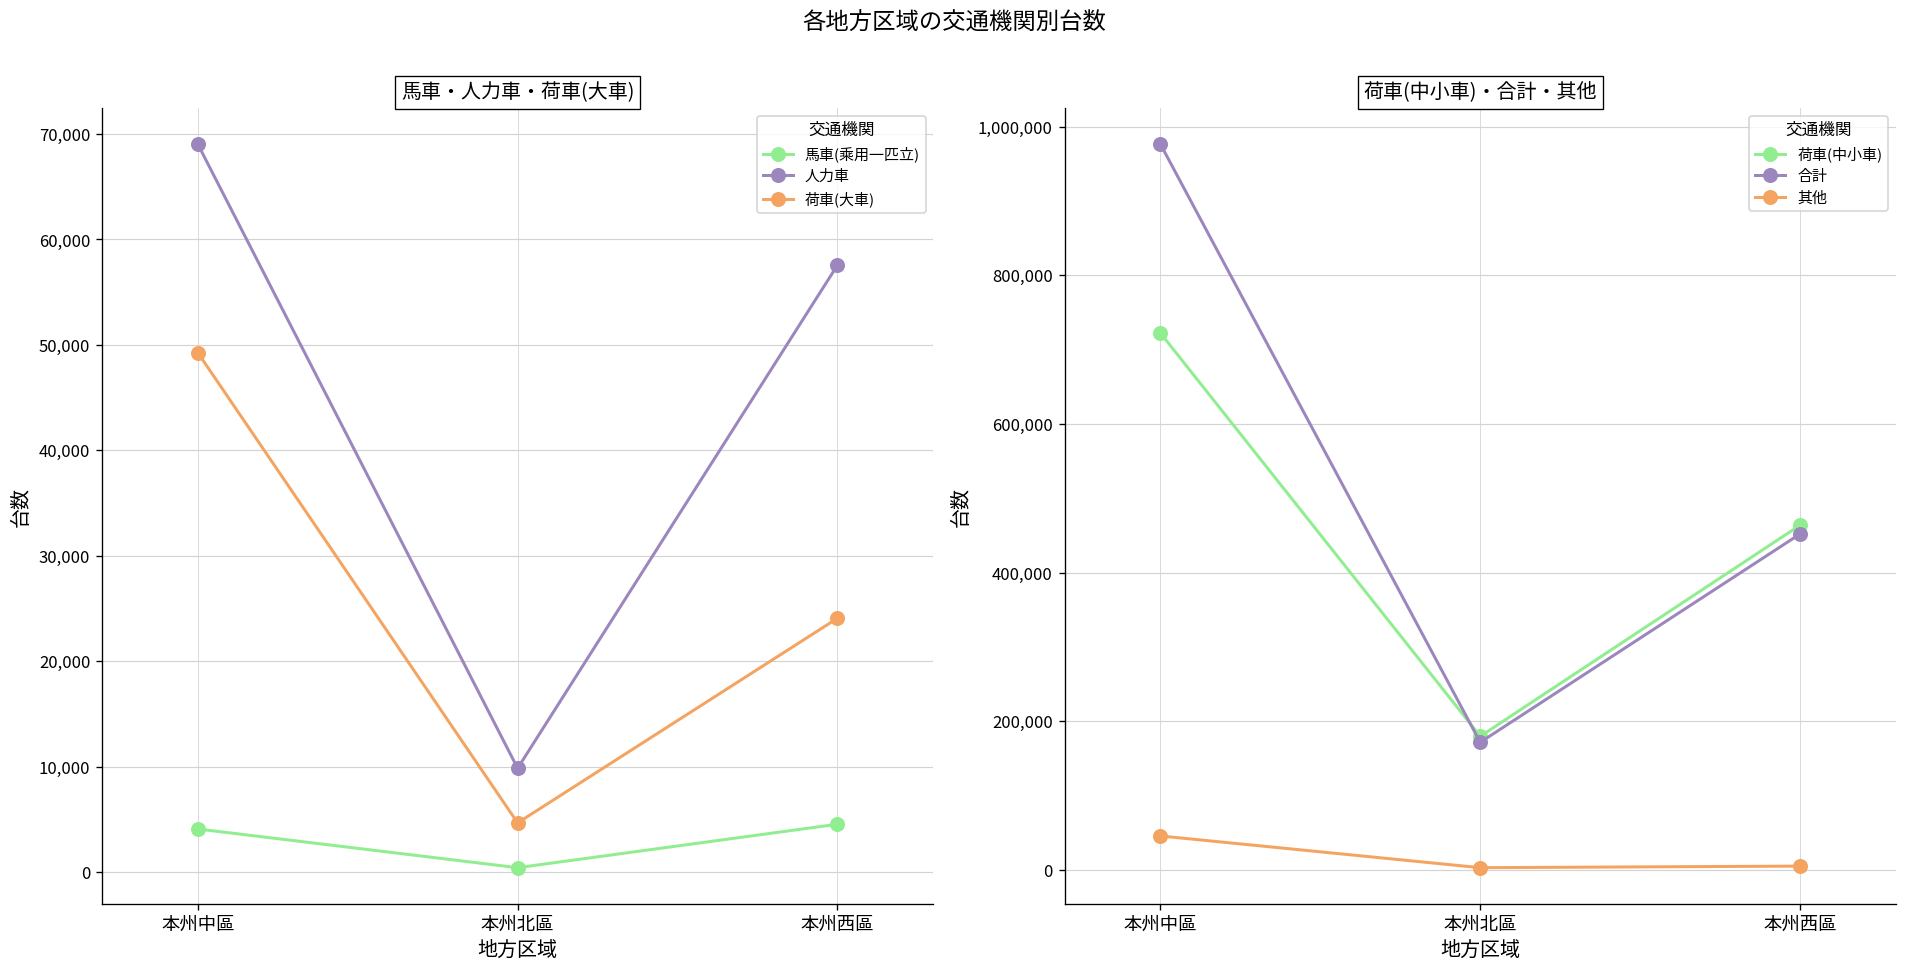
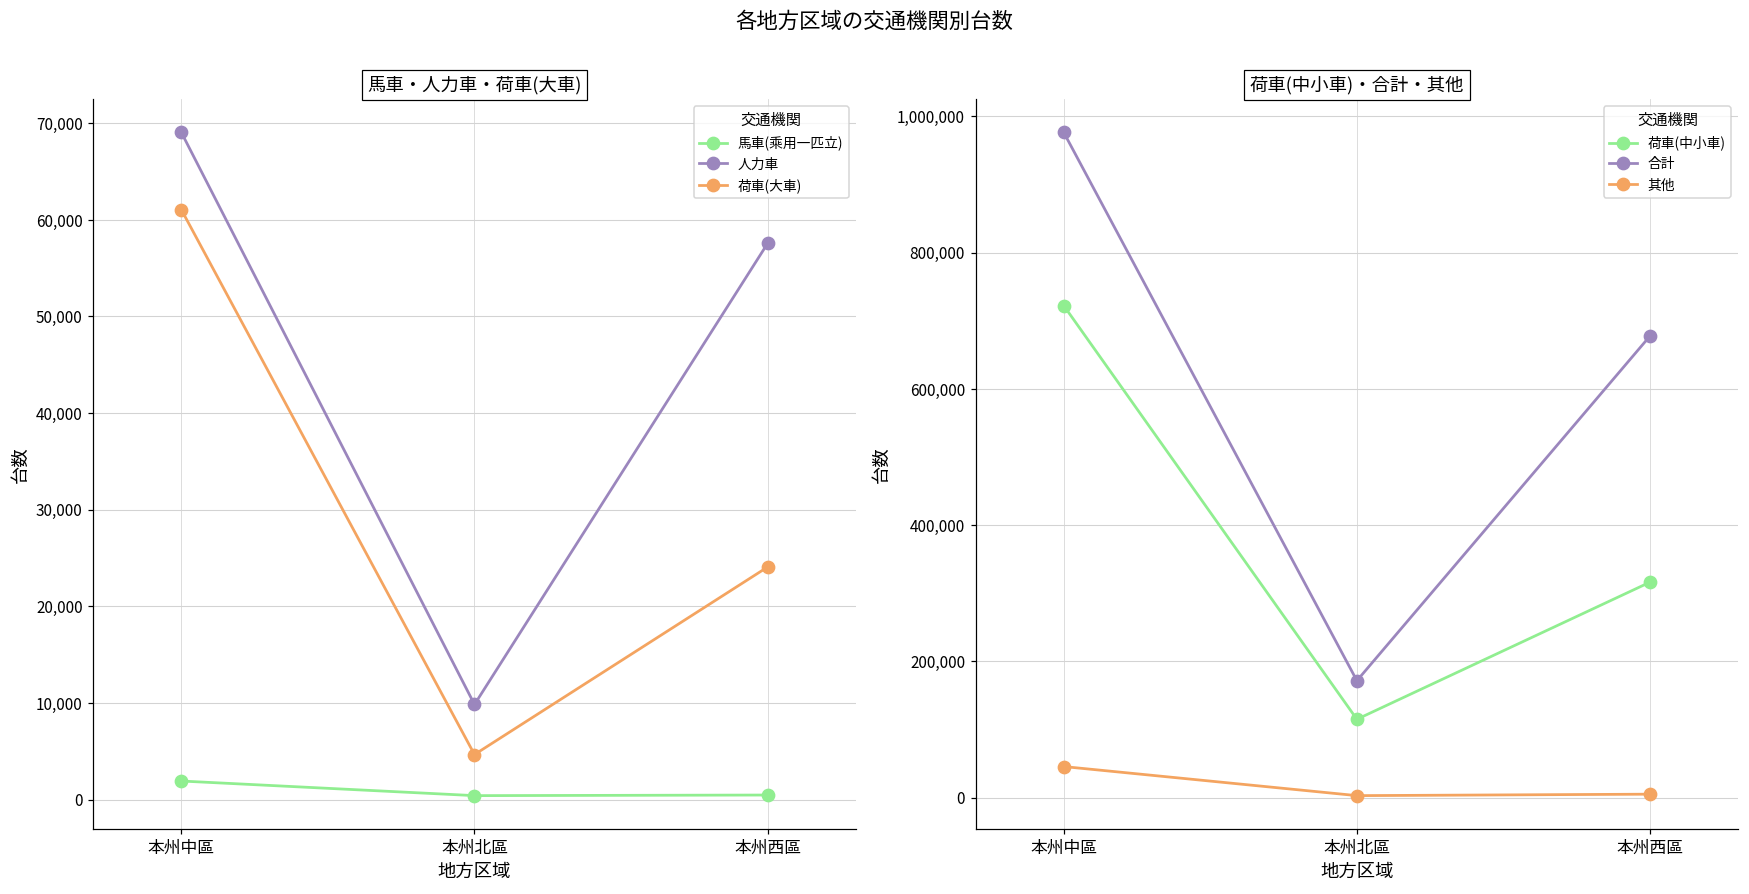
馬車・人力車・荷車(大車), 馬車(乘用一匹立), 本州中區: 4,000 -> 2,000
馬車・人力車・荷車(大車), 荷車(大車), 本州中區: 49,000 -> 61,000
馬車・人力車・荷車(大車), 馬車(乘用一匹立), 本州西區: 5,000 -> 0
荷車(中小車)・合計・其他, 荷車(中小車), 本州北區: 180,000 -> 120,000
荷車(中小車)・合計・其他, 荷車(中小車), 本州西區: 460,000 -> 320,000
荷車(中小車)・合計・其他, 合計, 本州西區: 450,000 -> 680,000
